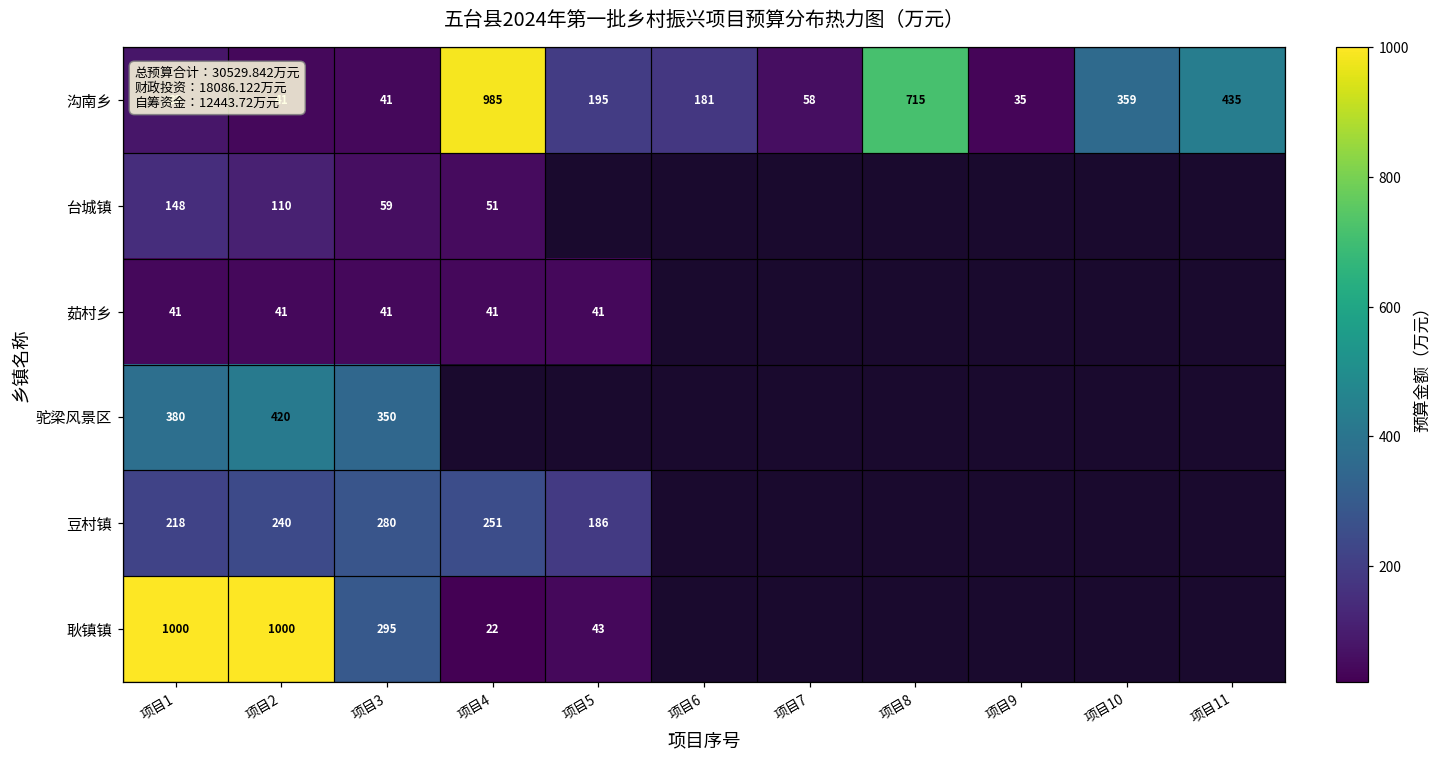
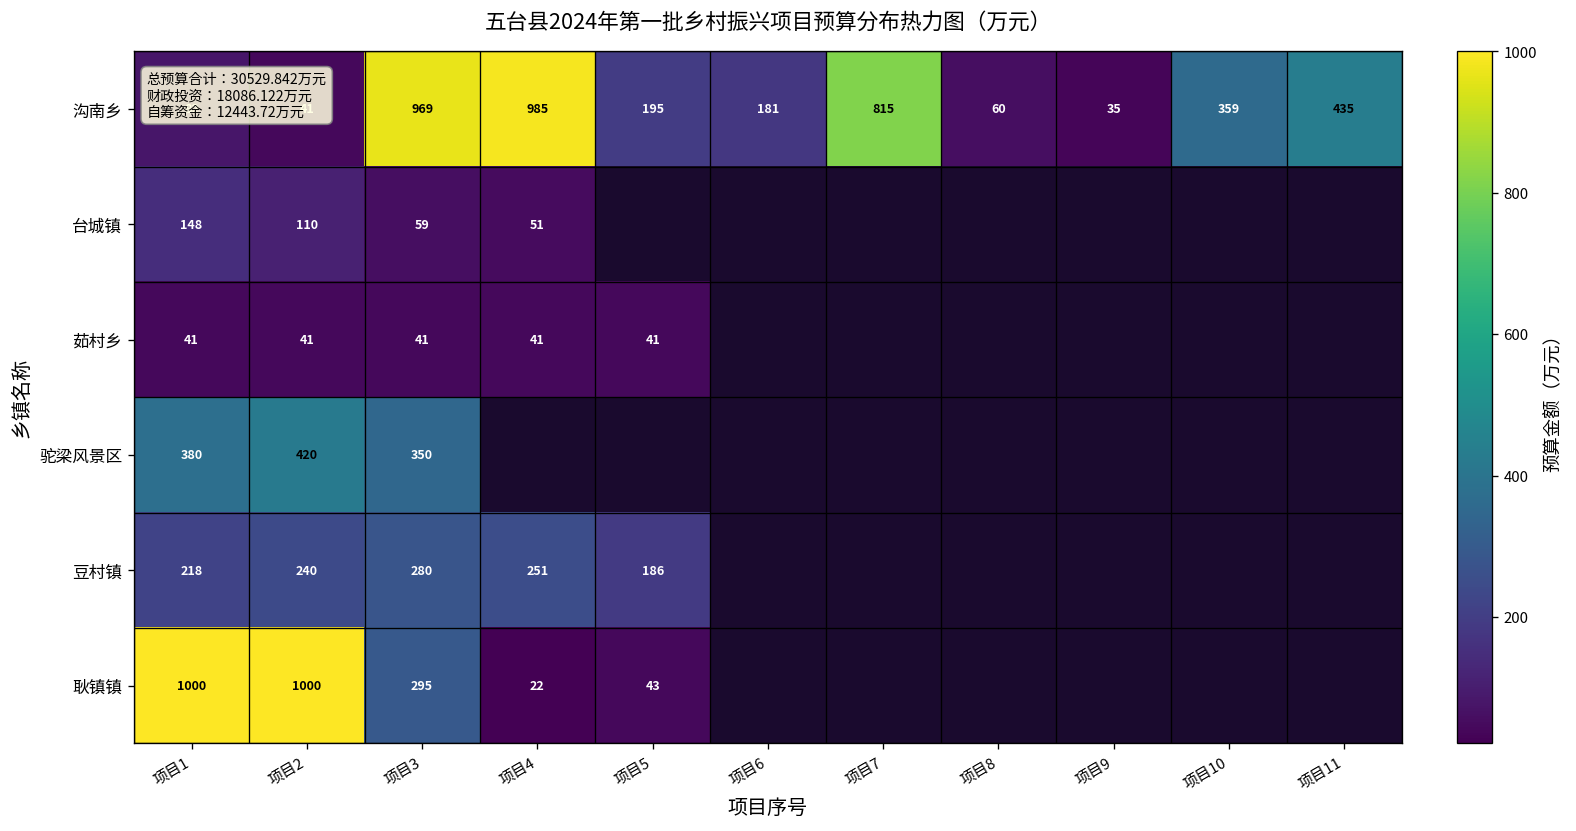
沟南乡, 项目3: 41 -> 969
沟南乡, 项目7: 58 -> 815
沟南乡, 项目8: 715 -> 60
